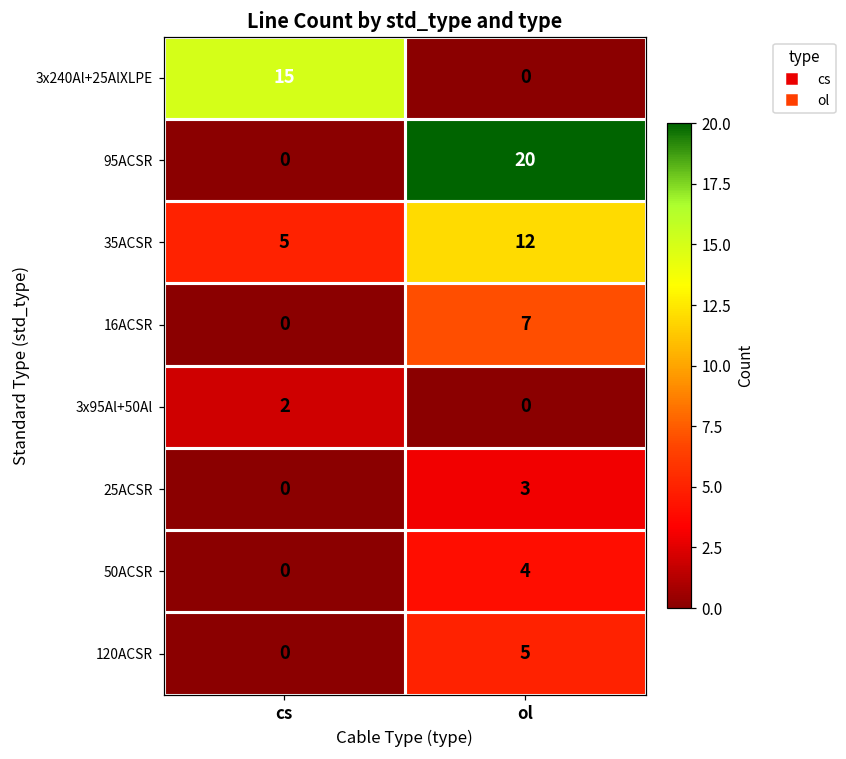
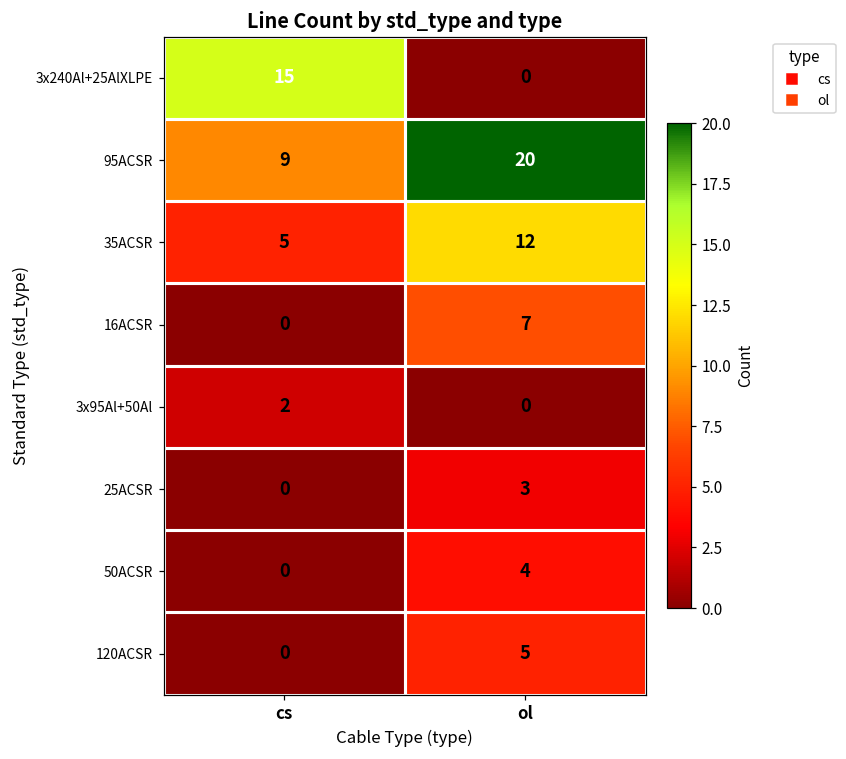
95ACSR, cs: 0 -> 9
